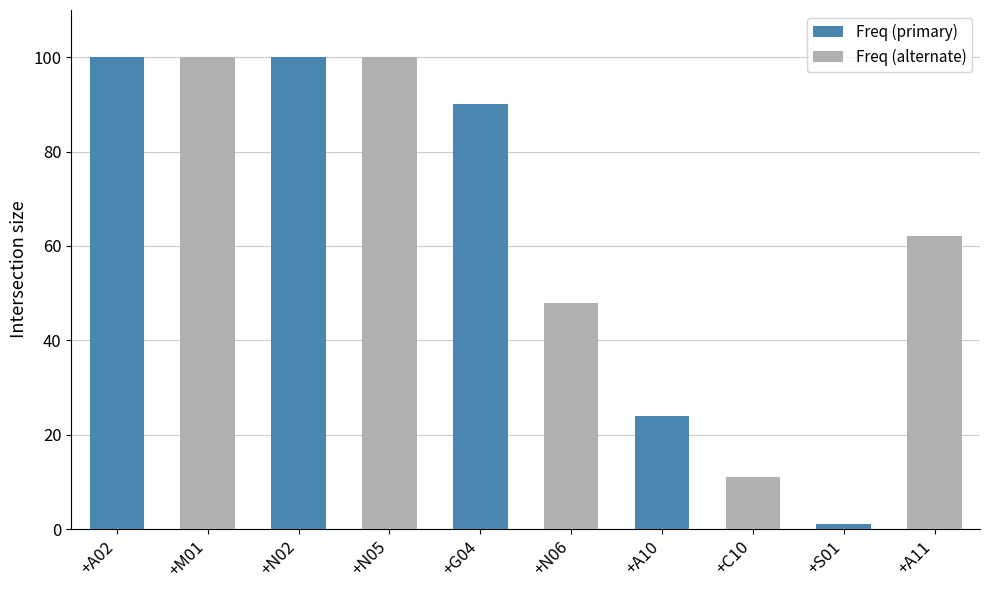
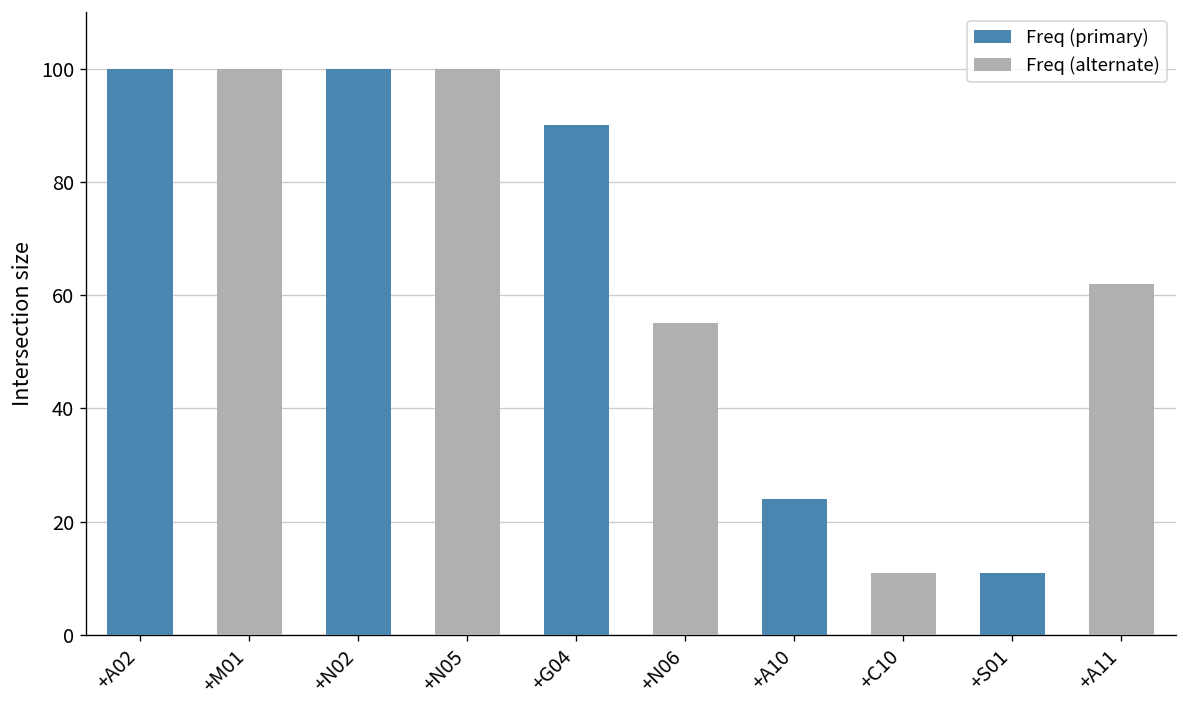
+N06: 48 -> 55
+S01: 1 -> 11
